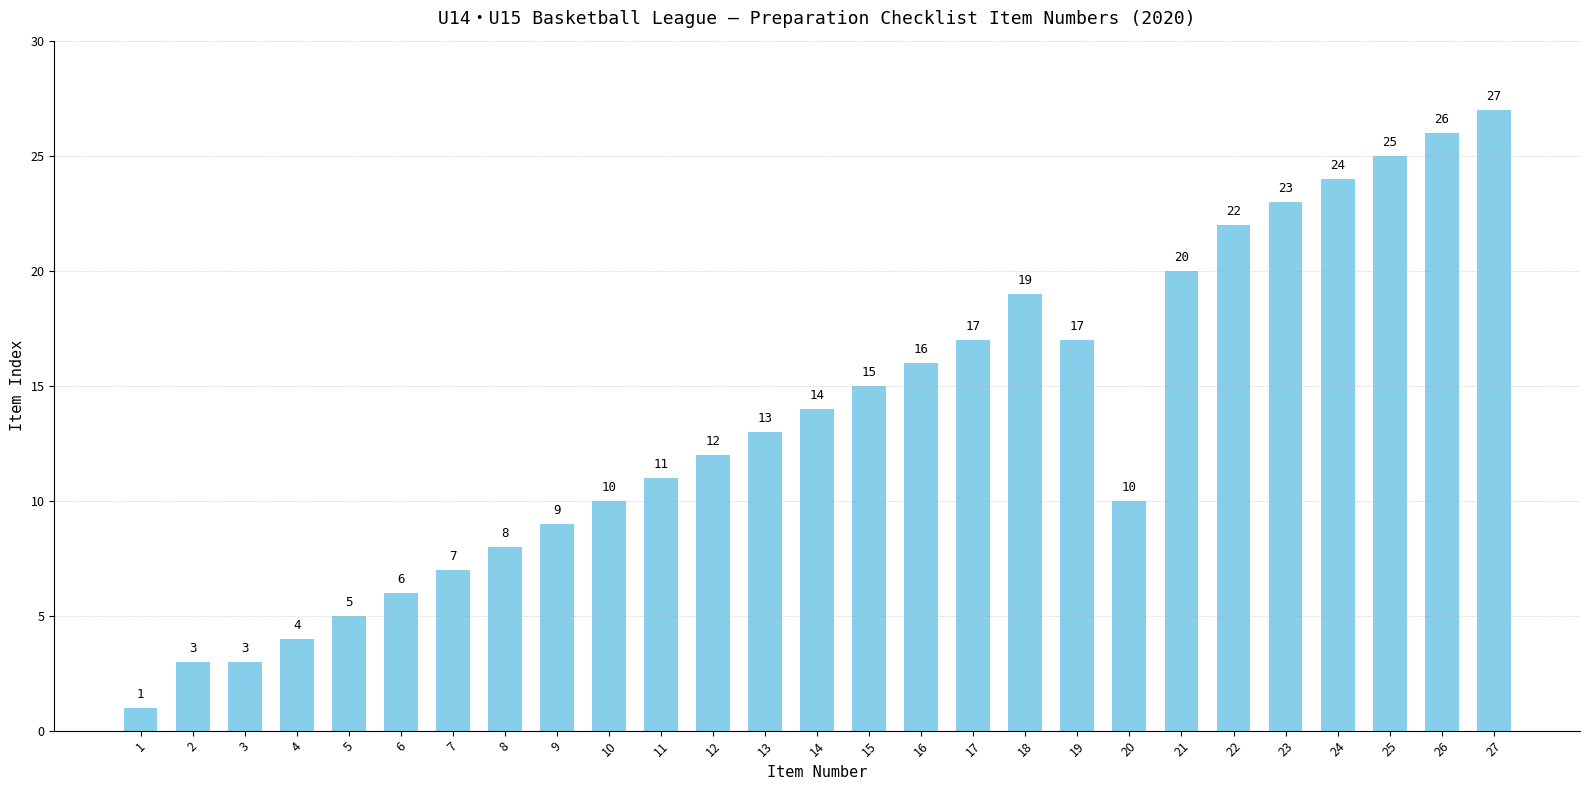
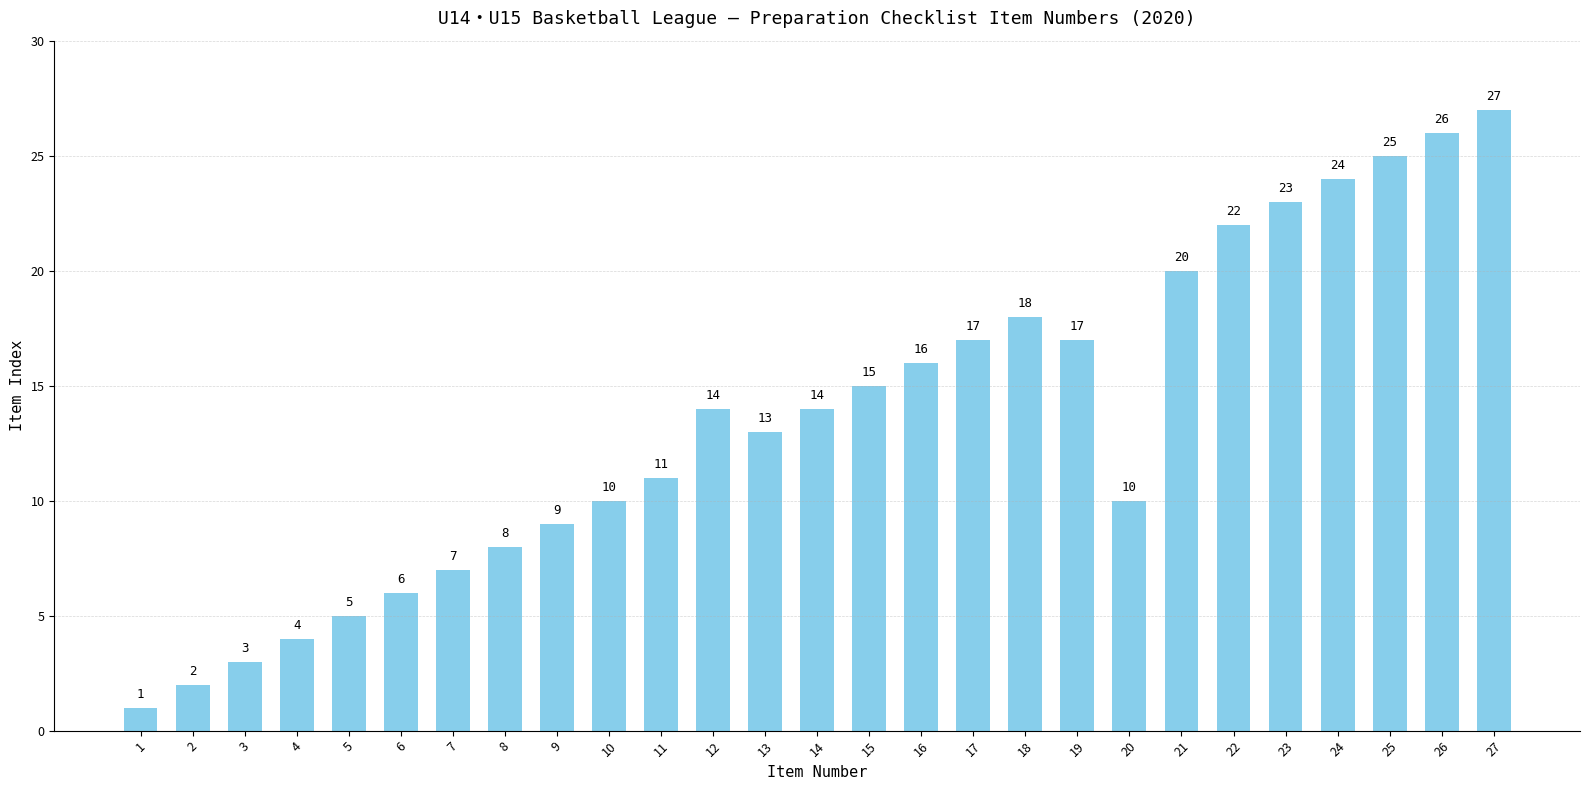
2: 3 -> 2
12: 12 -> 14
18: 19 -> 18
